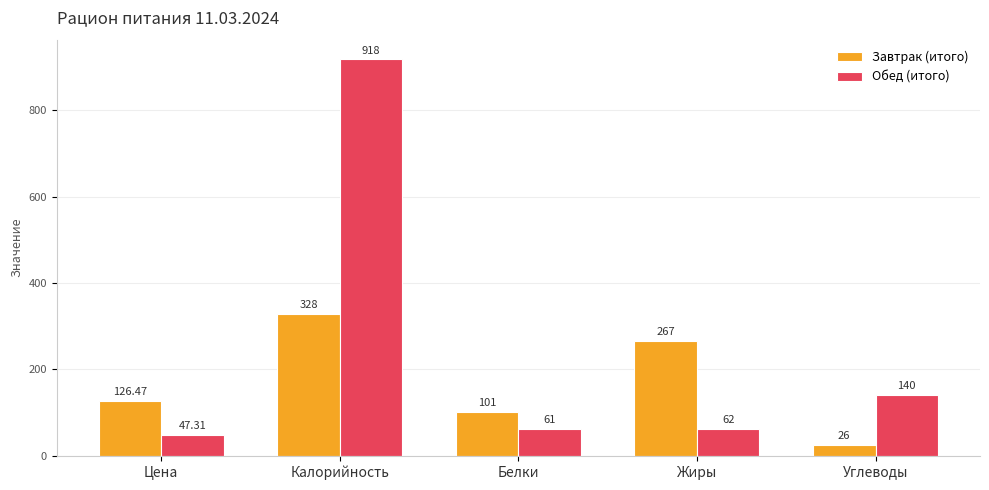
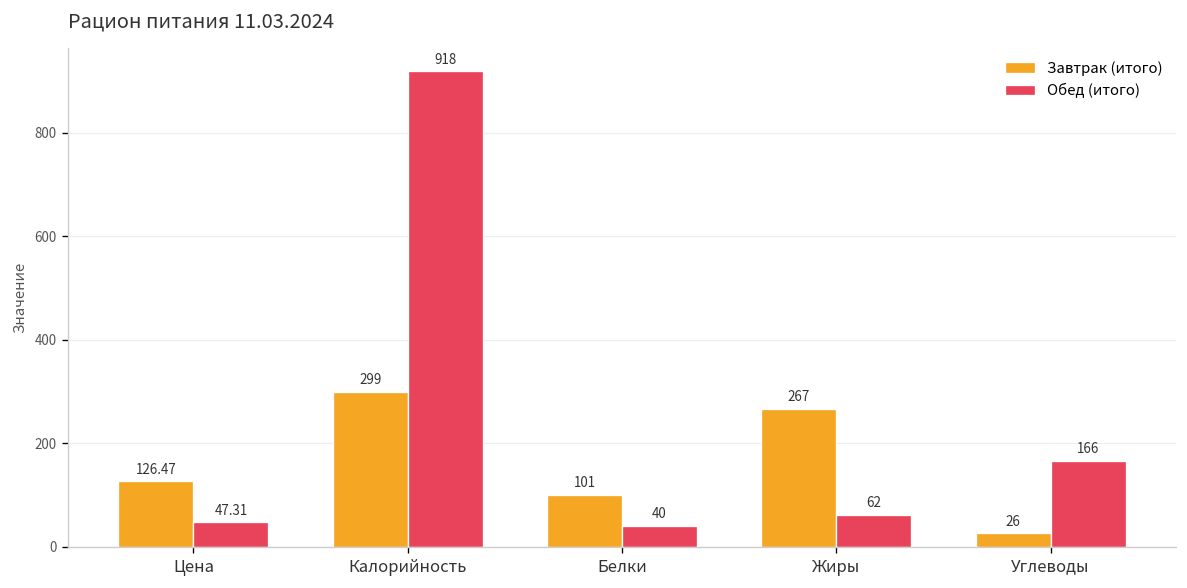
Завтрак (итого), Калорийность: 328 -> 299
Обед (итого), Белки: 61 -> 40
Обед (итого), Углеводы: 140 -> 166
